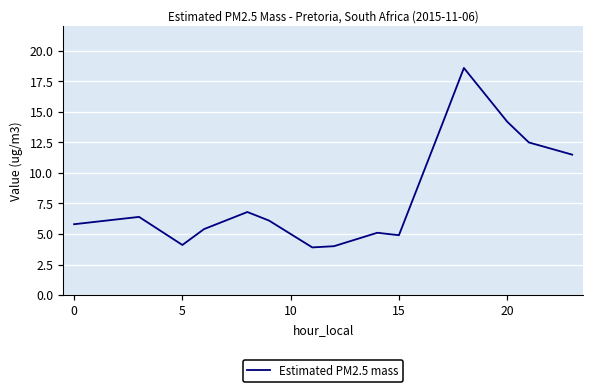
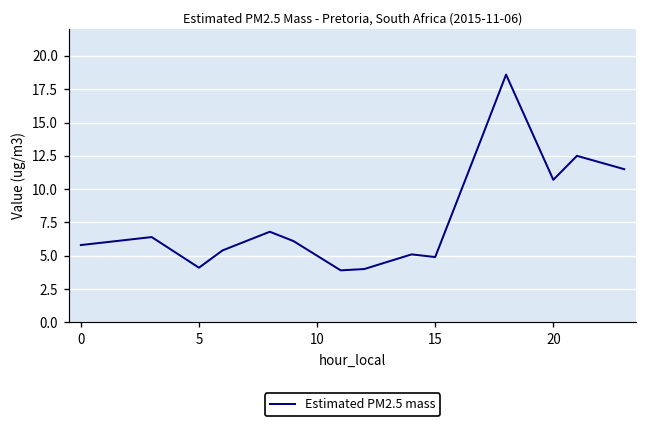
20: 14.2 -> 10.7
